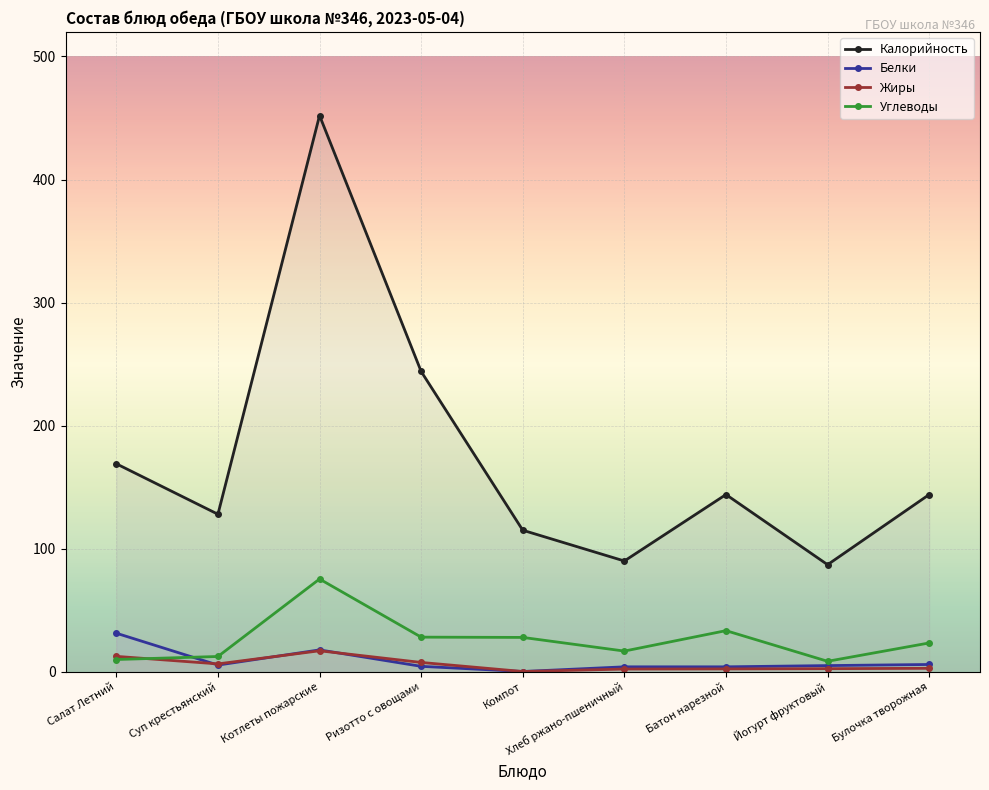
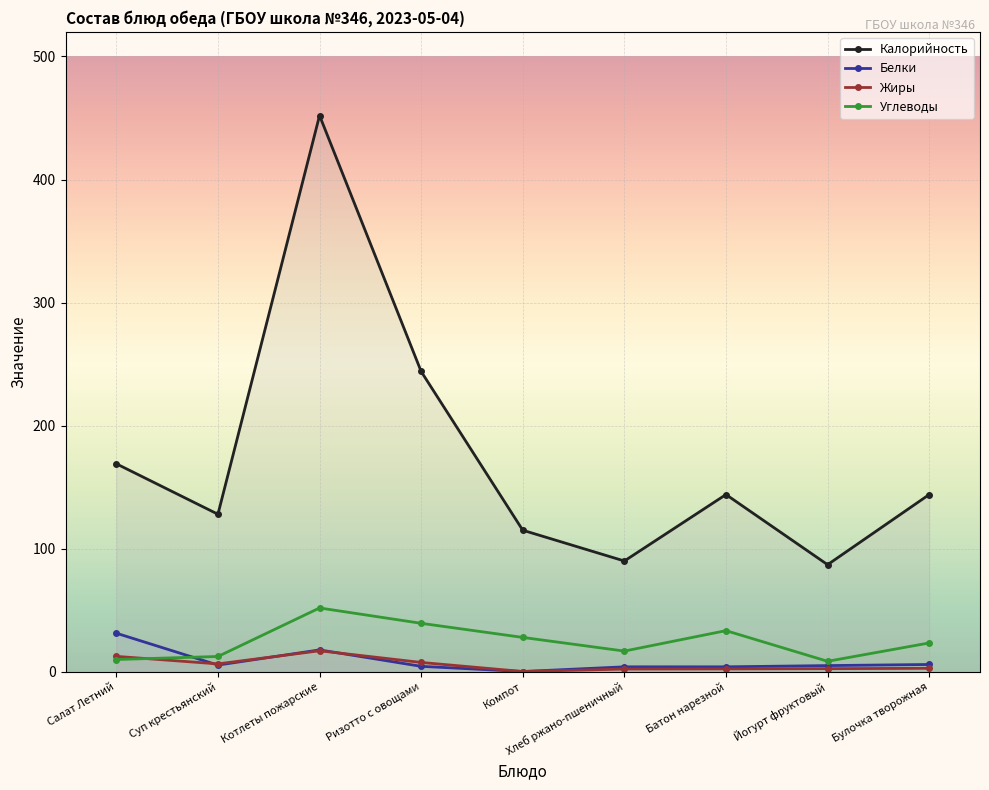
Углеводы, Котлеты пожарские: 75 -> 52
Углеводы, Ризотто с овощами: 28 -> 39
